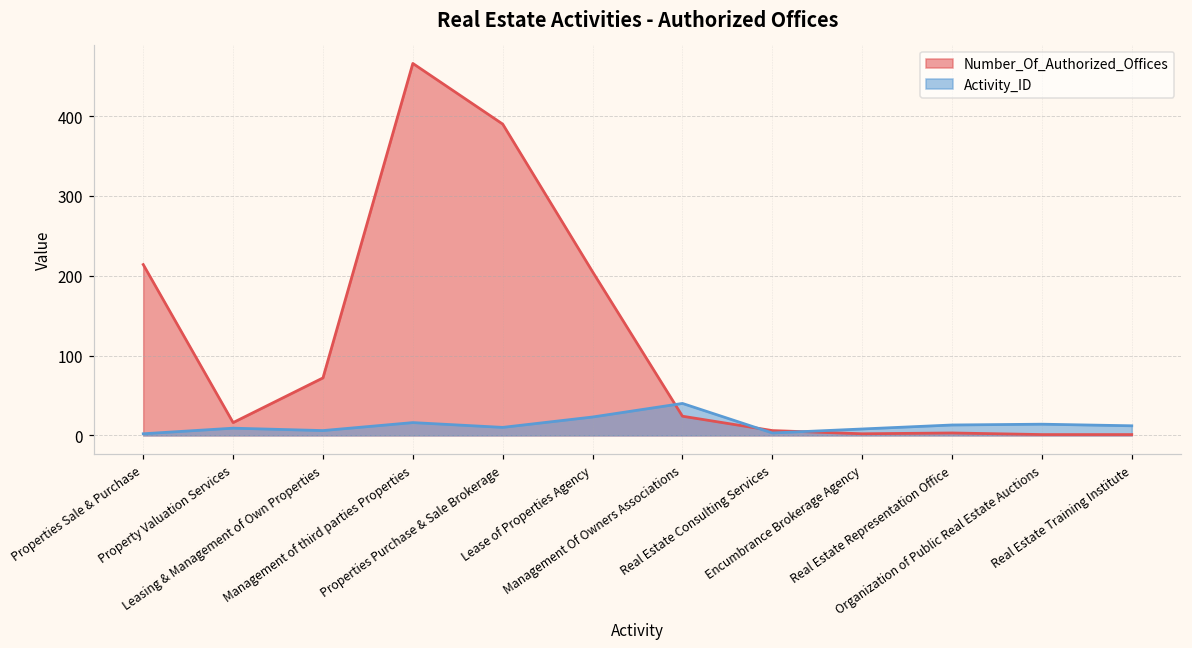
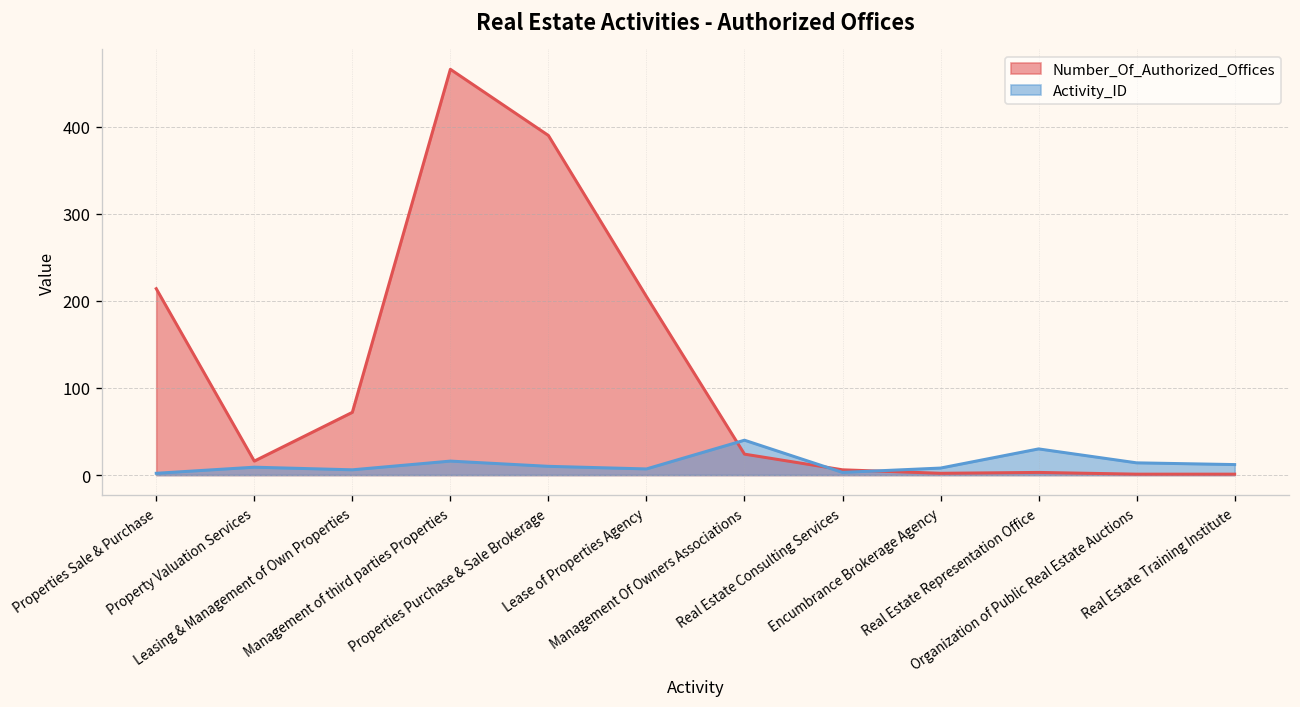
Activity_ID, Lease of Properties Agency: 20 -> 10
Activity_ID, Real Estate Representation Office: 10 -> 30
